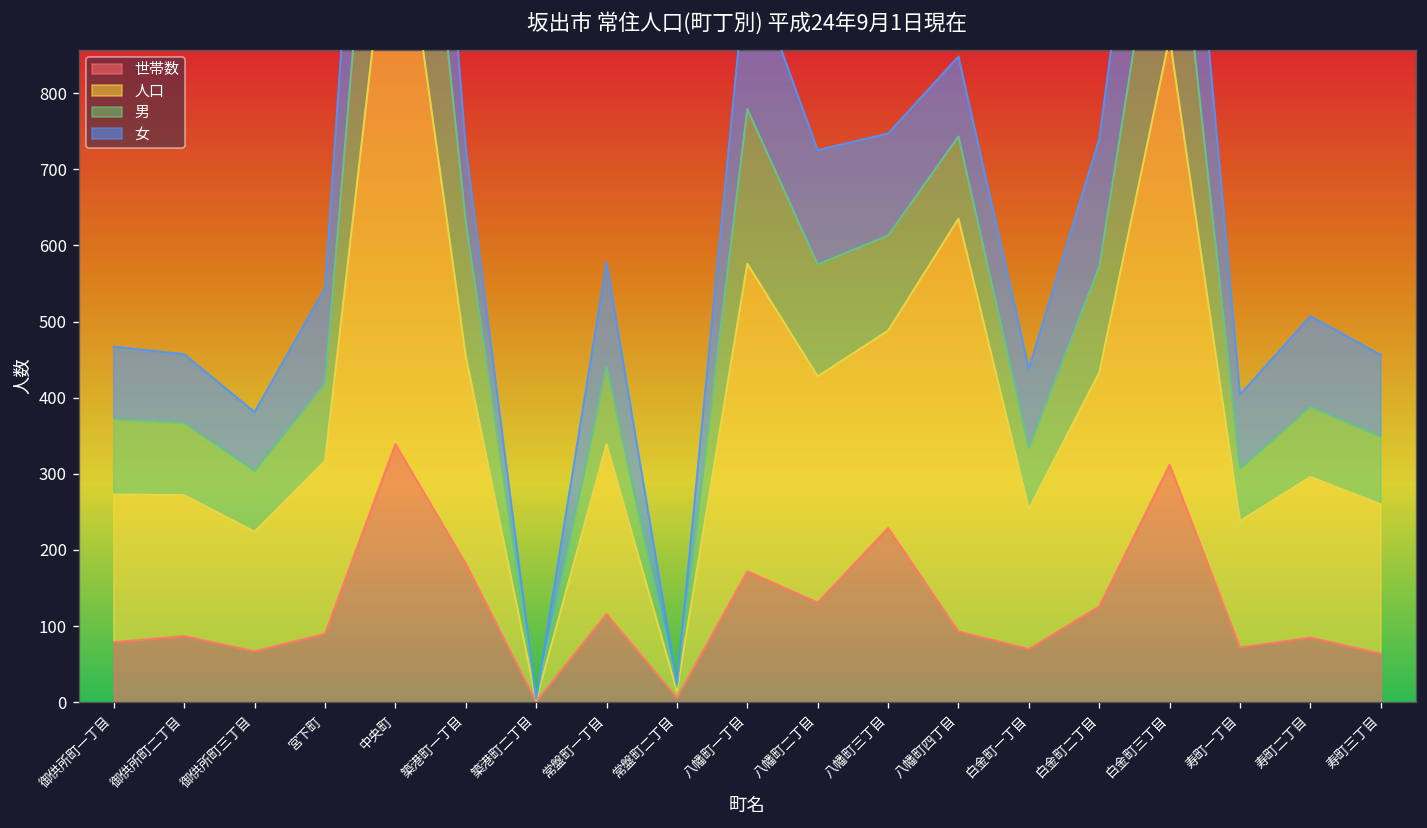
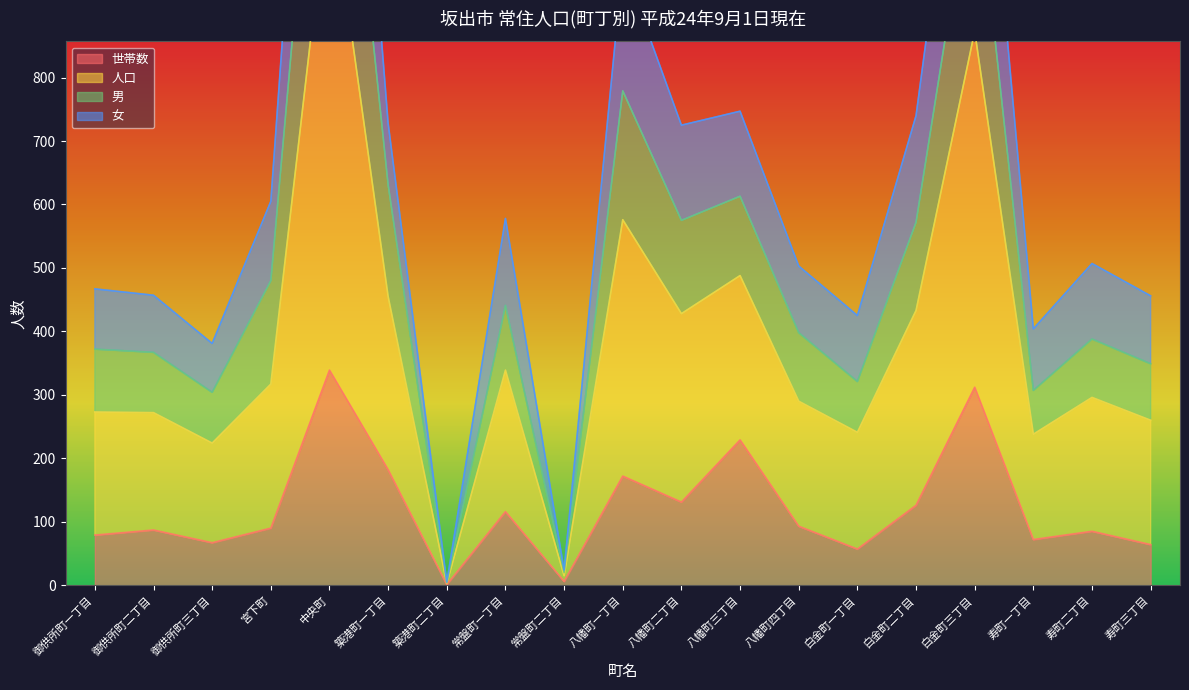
男, 宮下町: 100 -> 160
人口, 八幡町四丁目: 540 -> 200
世帯数, 白金町一丁目: 70 -> 60
